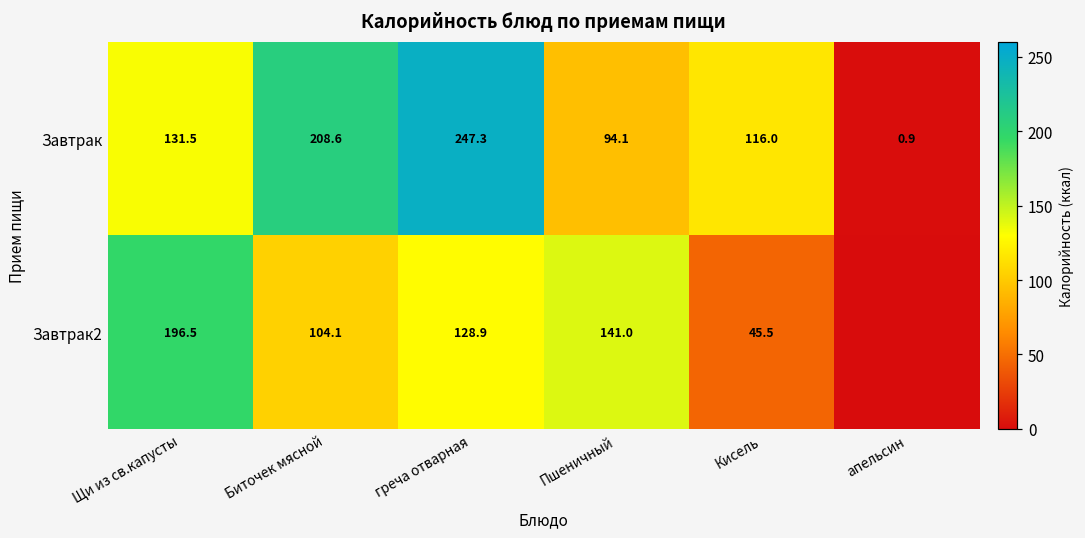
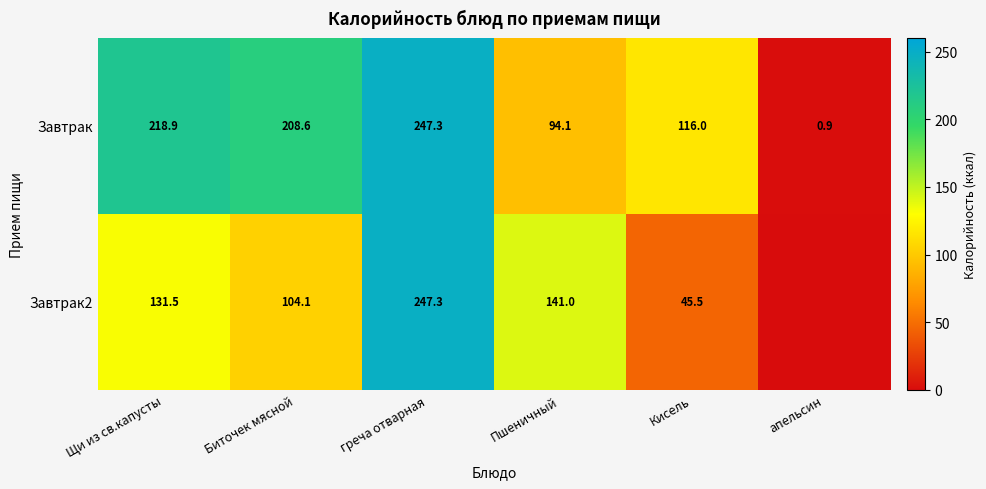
Завтрак, Щи из св.капусты: 131.5 -> 218.9
Завтрак2, Щи из св.капусты: 196.5 -> 131.5
Завтрак2, греча отварная: 128.9 -> 247.3
